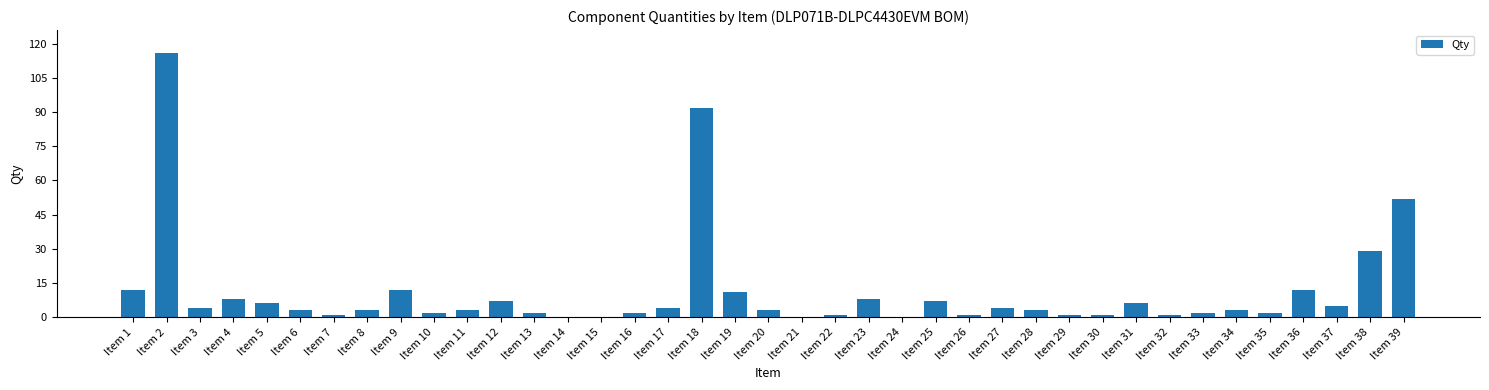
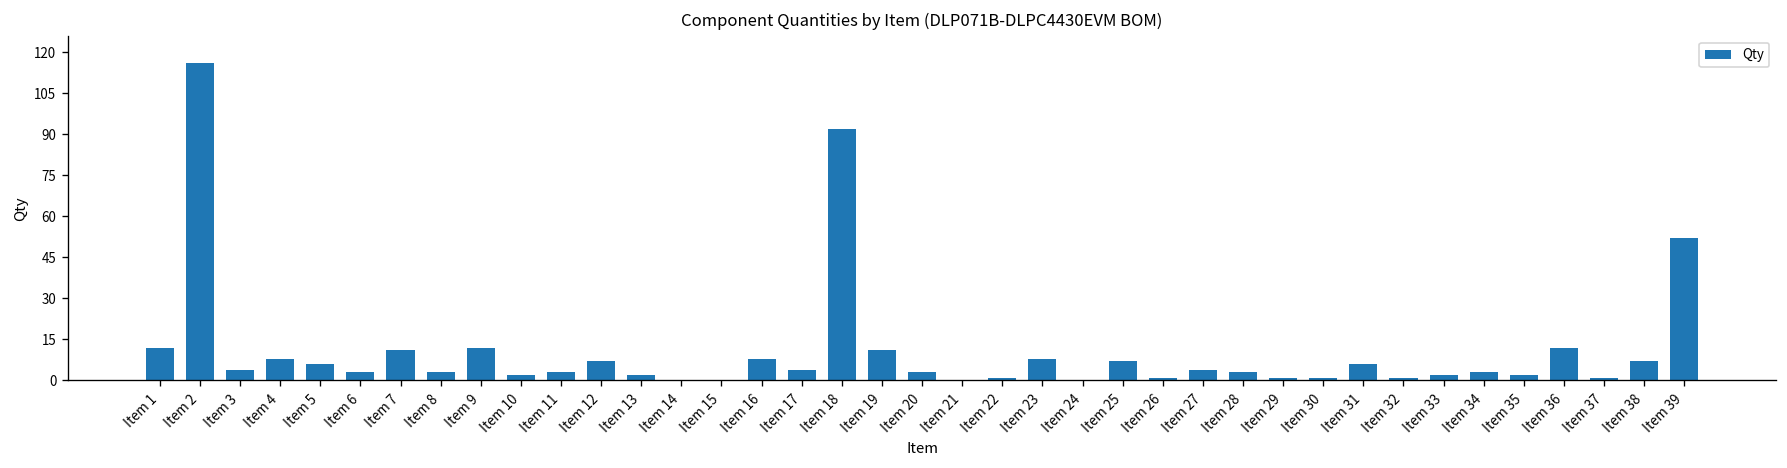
Item 7: 1 -> 11
Item 16: 2 -> 8
Item 37: 5 -> 1
Item 38: 29 -> 7
